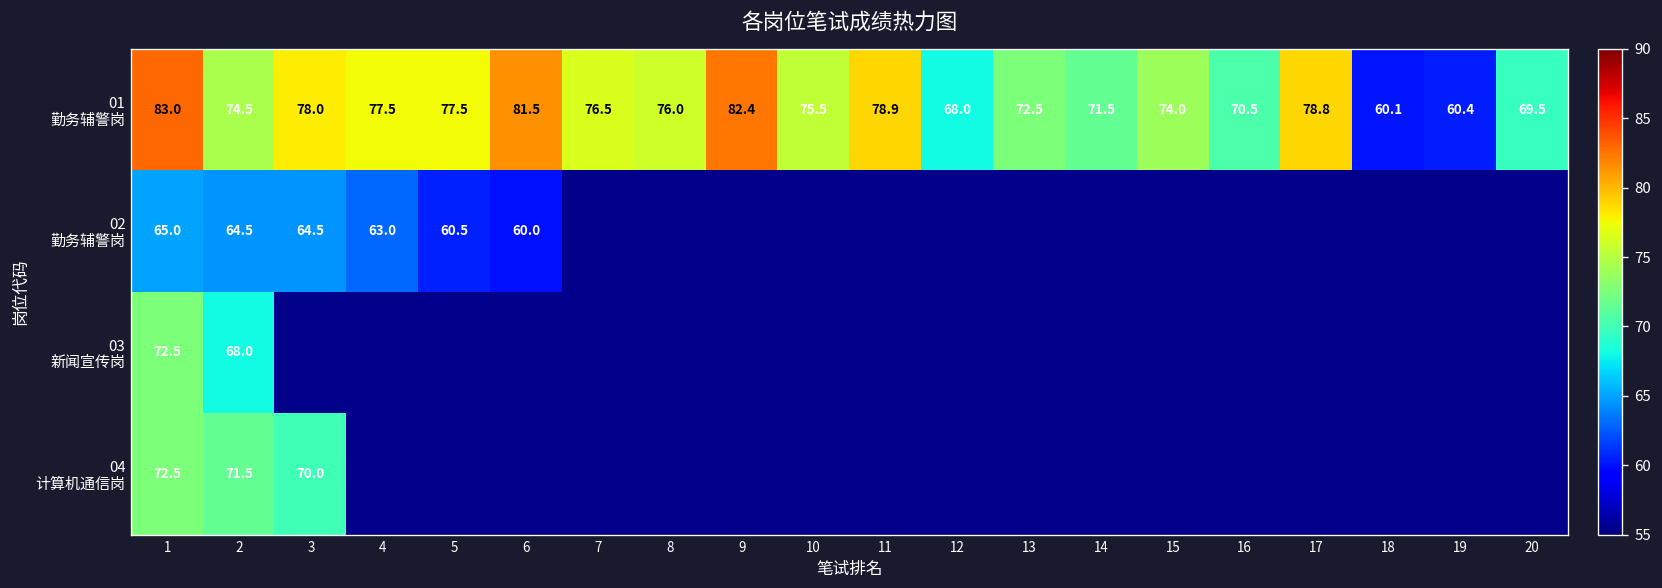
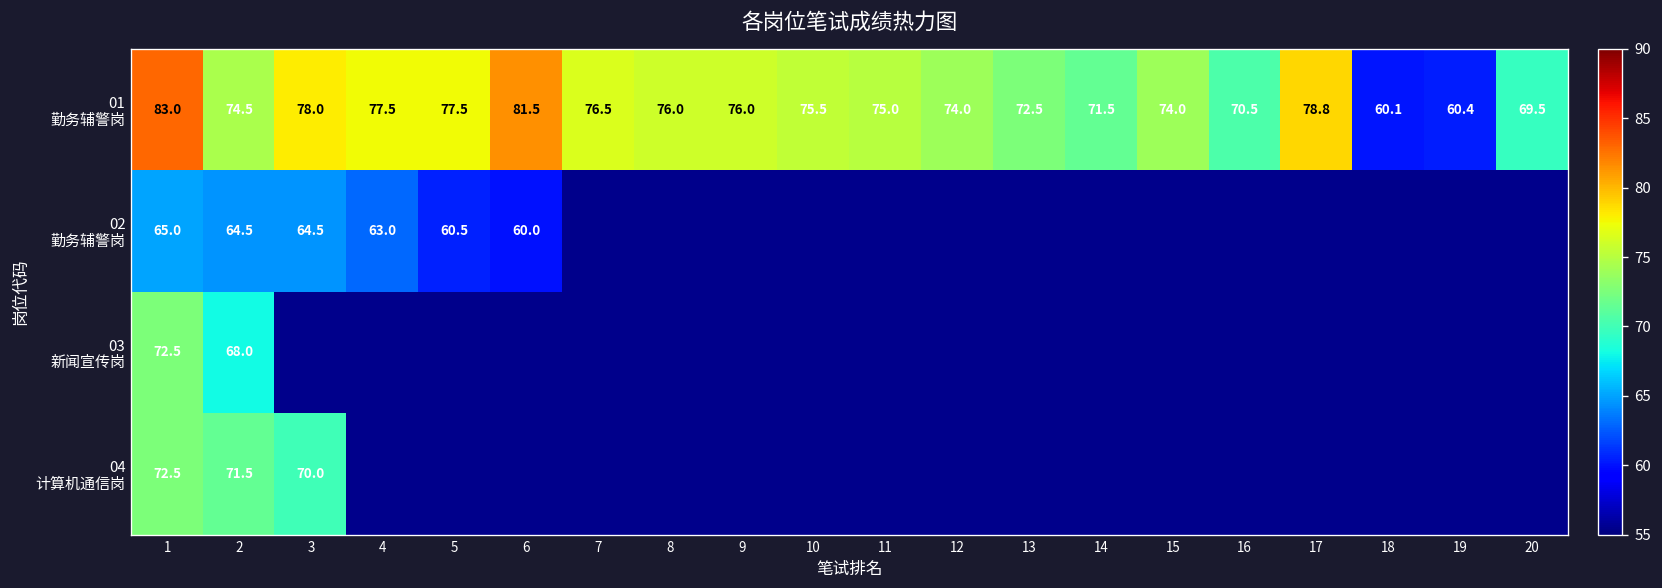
01 勤务辅警岗, 9: 82.4 -> 76.0
01 勤务辅警岗, 11: 78.9 -> 75.0
01 勤务辅警岗, 12: 68.0 -> 74.0
